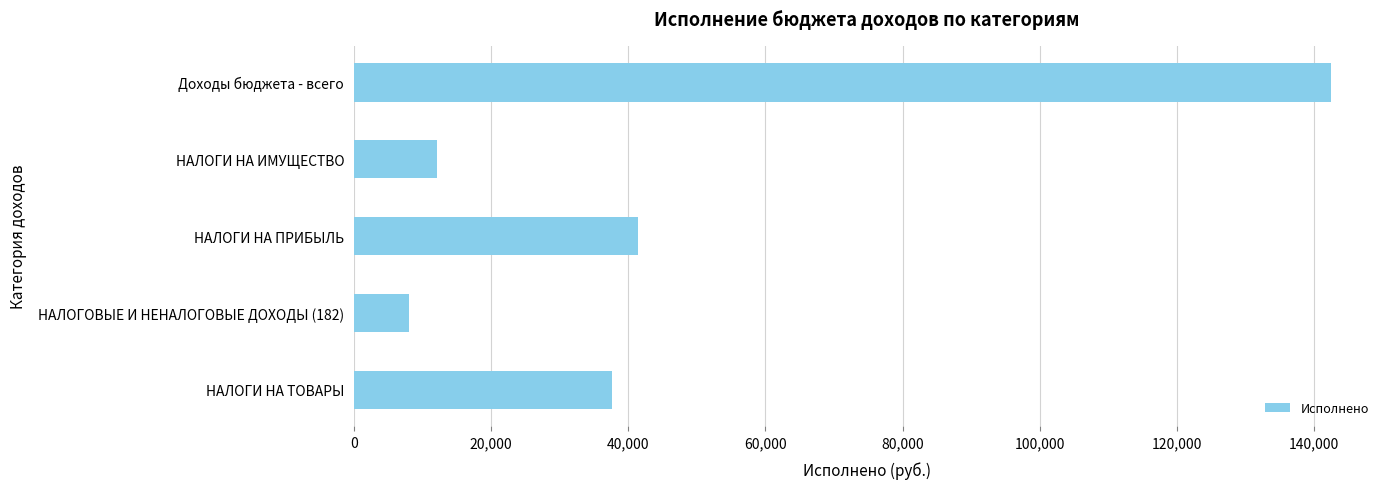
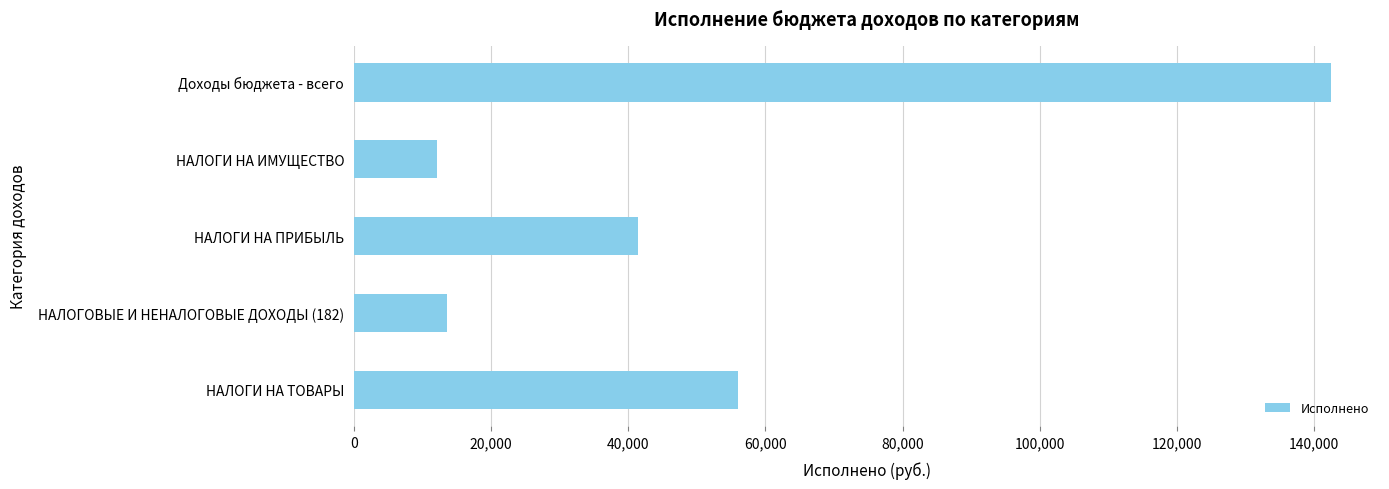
НАЛОГОВЫЕ И НЕНАЛОГОВЫЕ ДОХОДЫ (182): 8,000 -> 14,000
НАЛОГИ НА ТОВАРЫ: 38,000 -> 56,000
